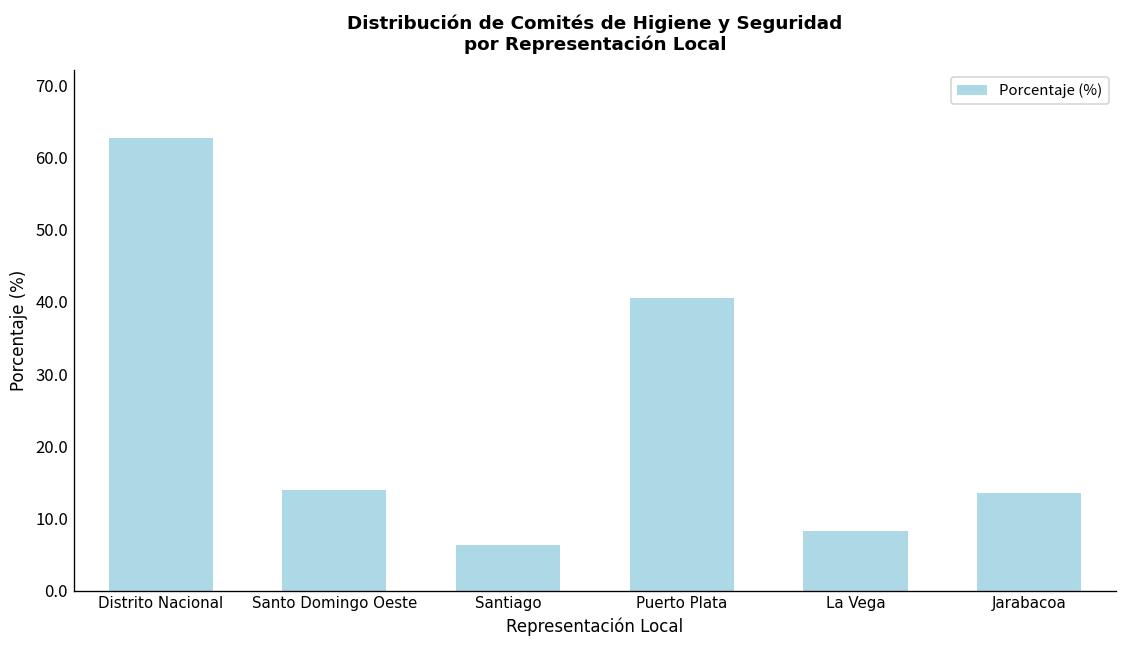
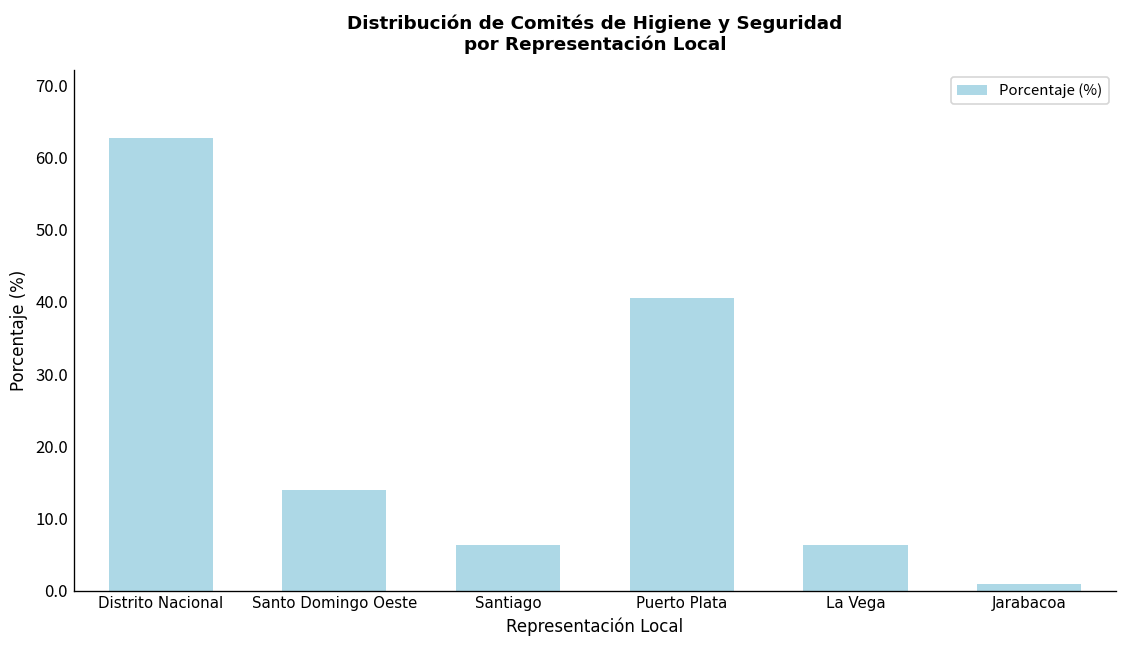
La Vega: 8 -> 6
Jarabacoa: 13 -> 1
